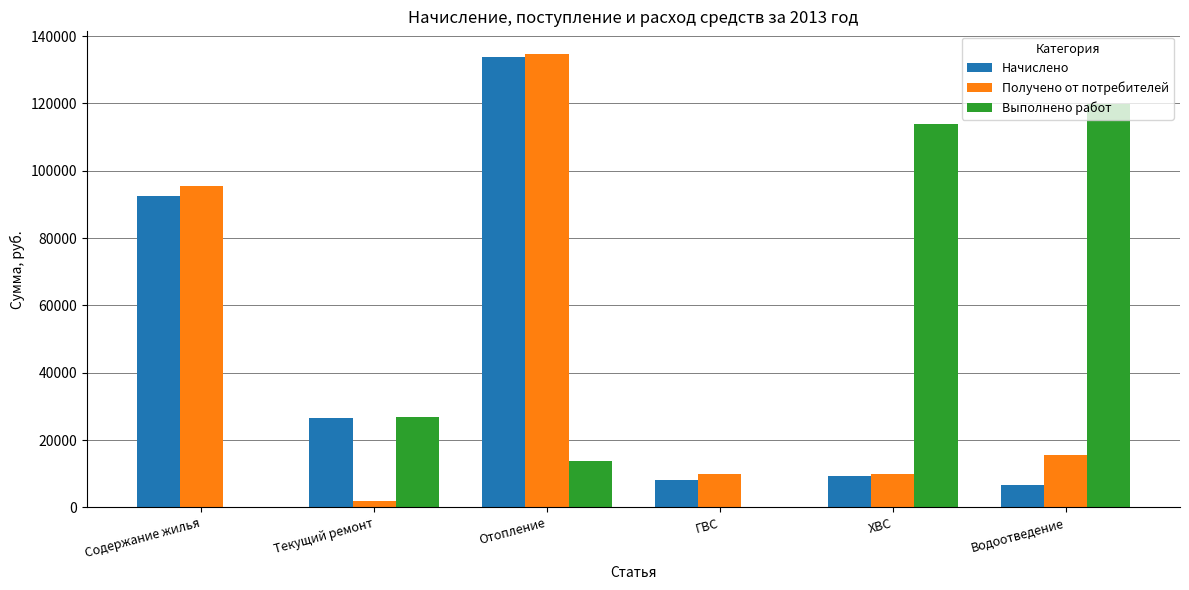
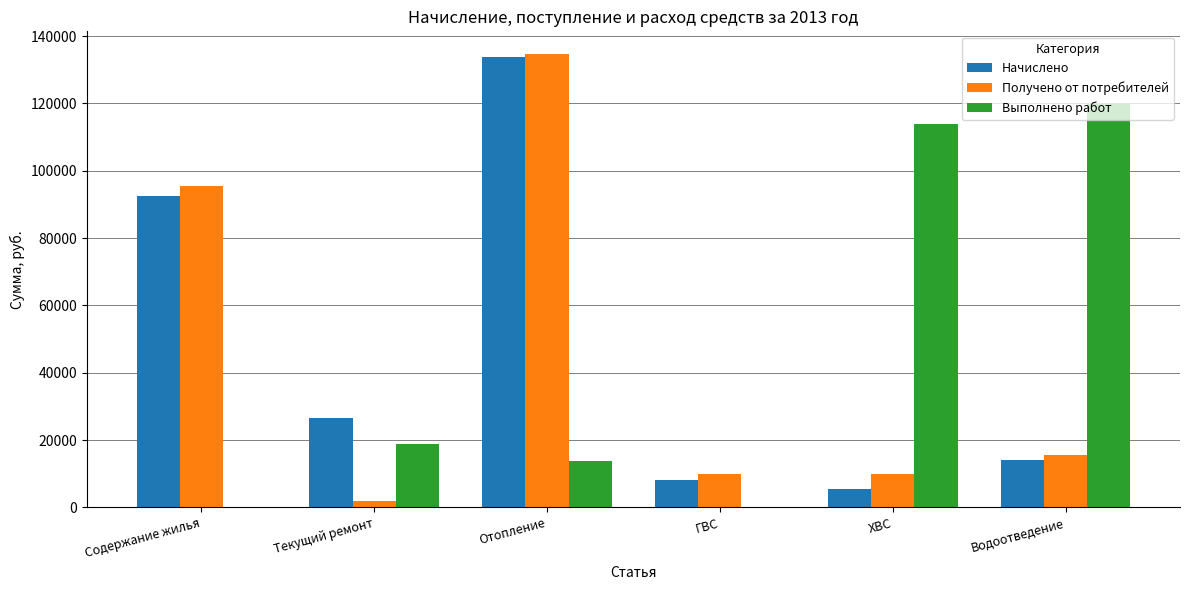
Выполнено работ, Текущий ремонт: 27000 -> 19000
Начислено, ХВС: 9000 -> 5000
Начислено, Водоотведение: 7000 -> 14000
